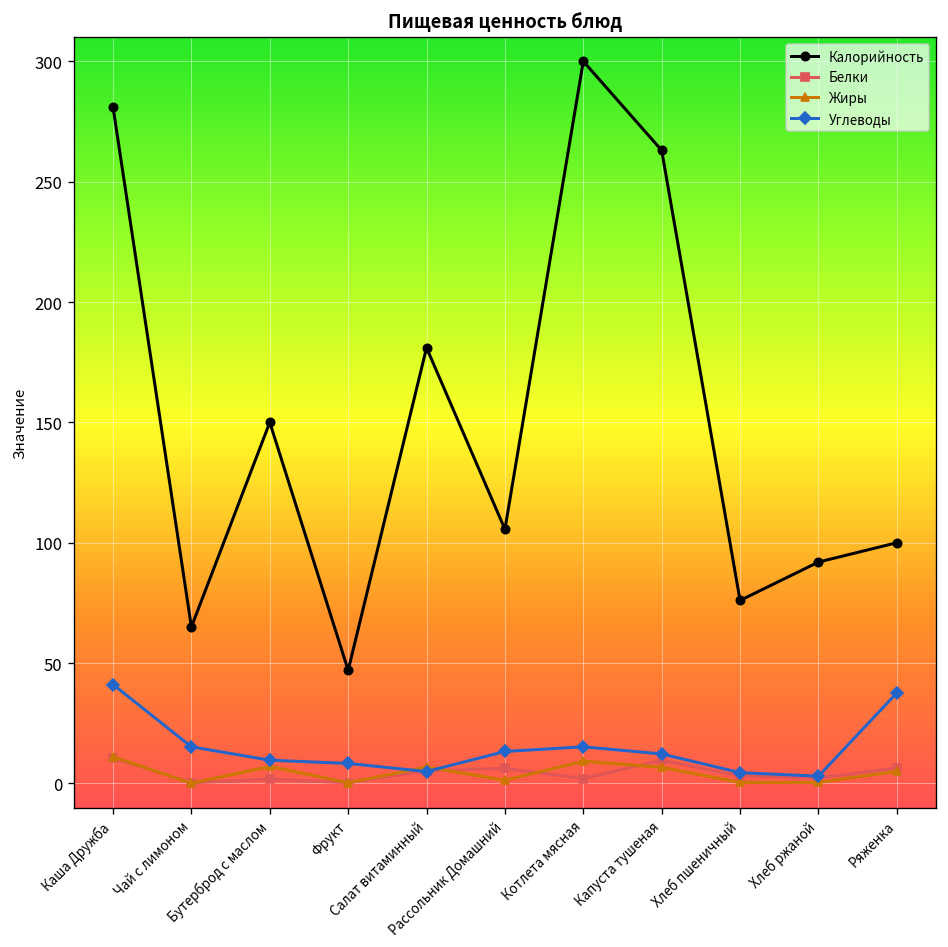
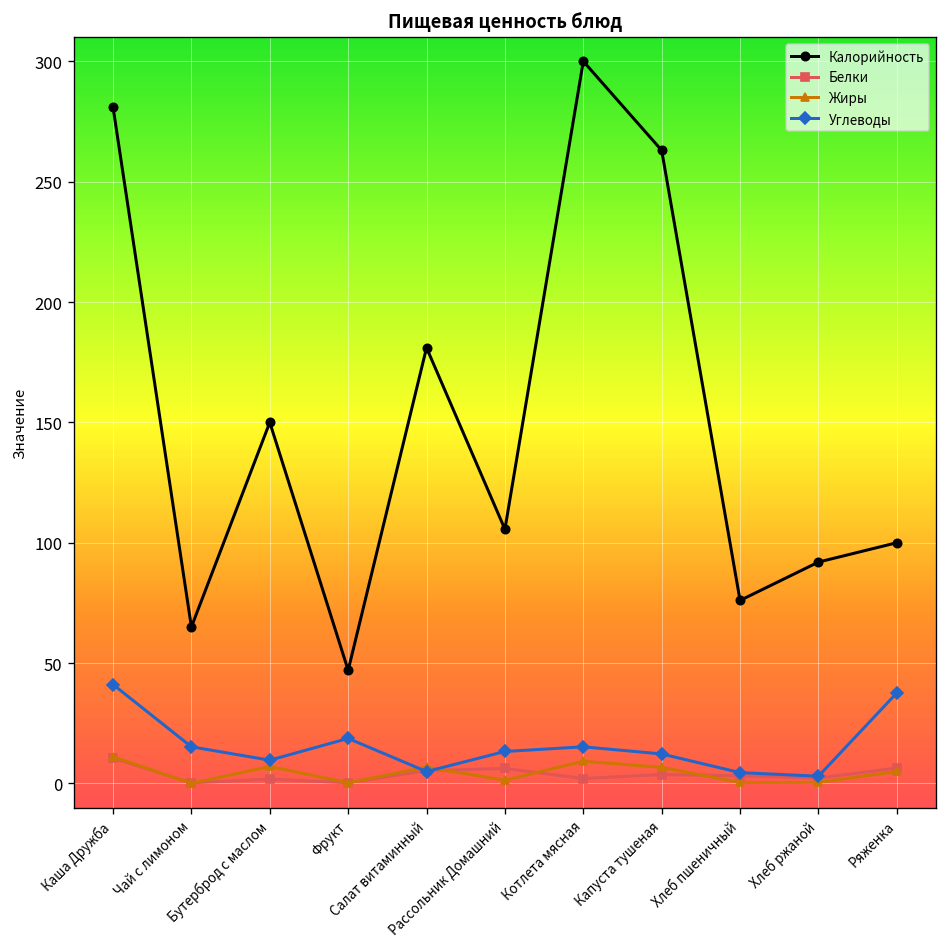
Углеводы, Фрукт: 8 -> 19
Белки, Капуста тушеная: 10 -> 4
